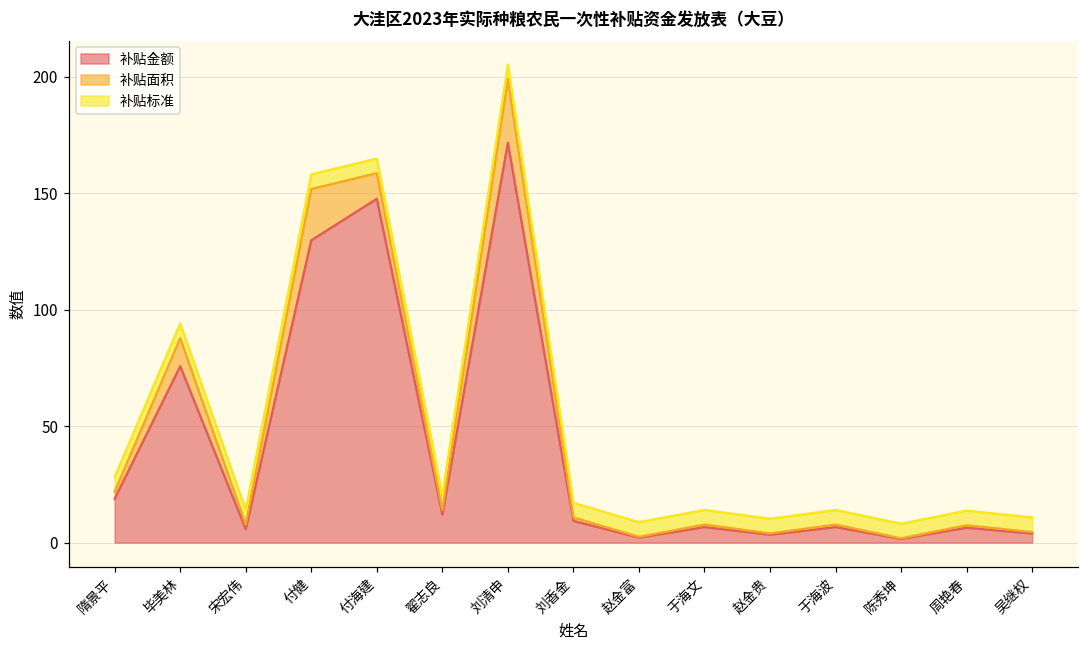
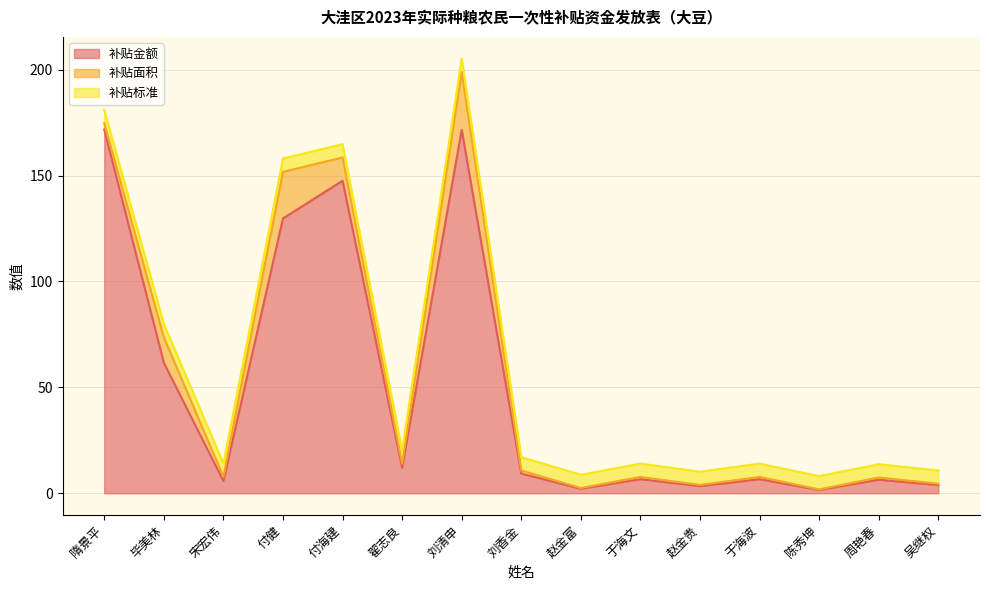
补贴金额, 隋景平: 19 -> 172
补贴金额, 毕美林: 76 -> 62
